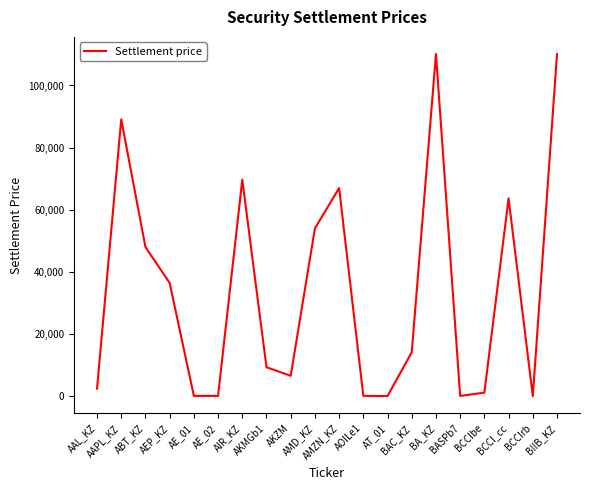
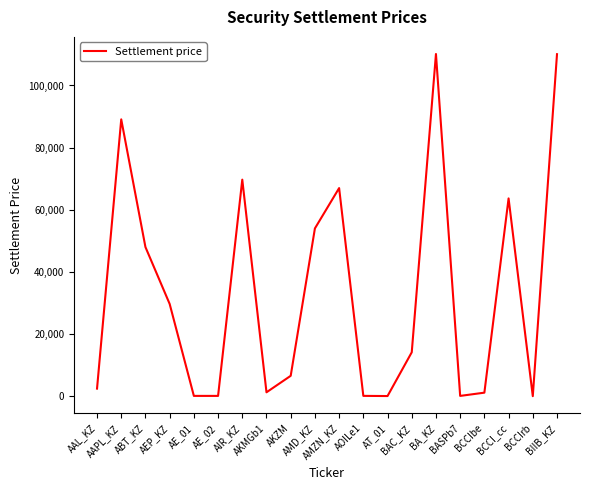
AEP_KZ: 36,000 -> 30,000
AKMGb1: 9,000 -> 1,000
